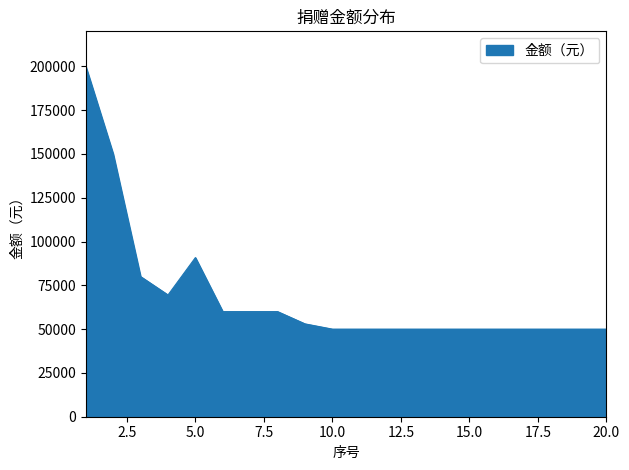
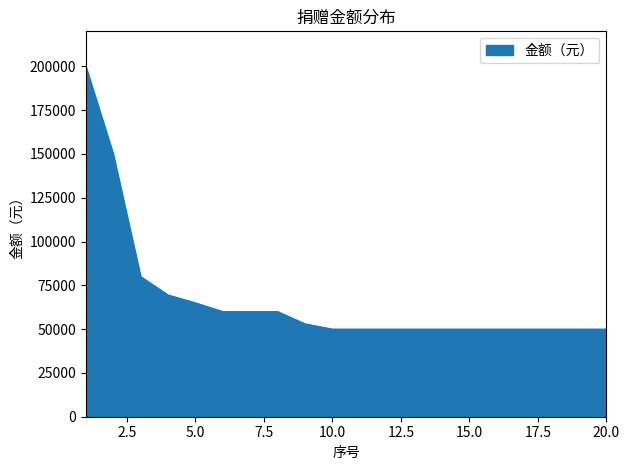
5.0: 91000 -> 65000
